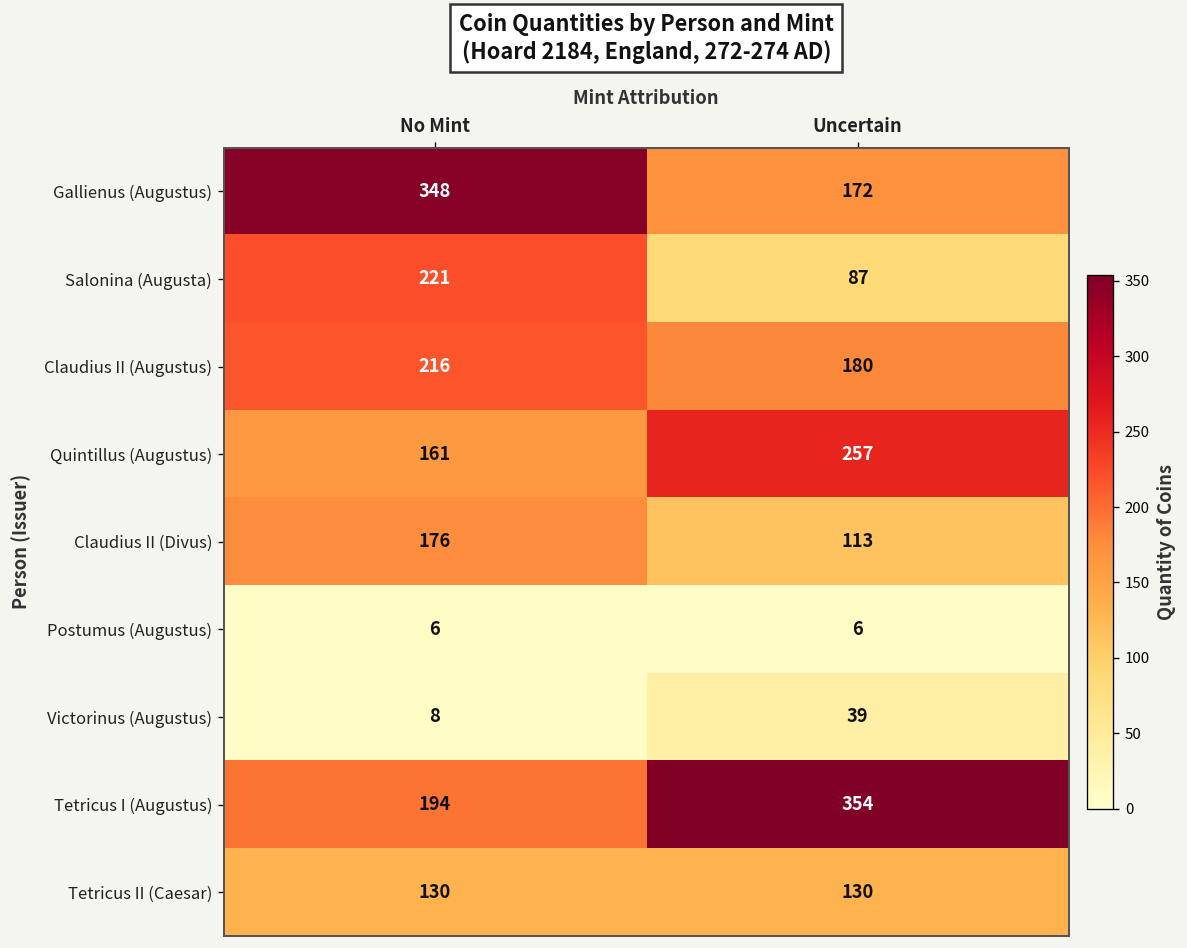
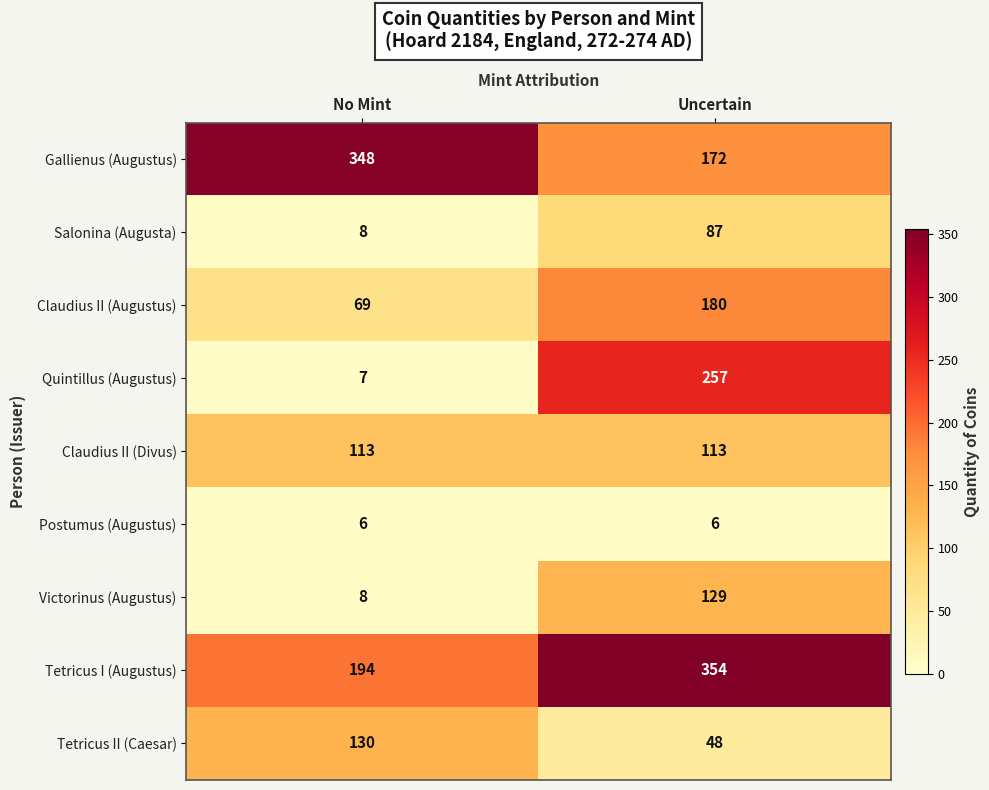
Salonina (Augusta), No Mint: 221 -> 8
Claudius II (Augustus), No Mint: 216 -> 69
Quintillus (Augustus), No Mint: 161 -> 7
Claudius II (Divus), No Mint: 176 -> 113
Victorinus (Augustus), Uncertain: 39 -> 129
Tetricus II (Caesar), Uncertain: 130 -> 48
